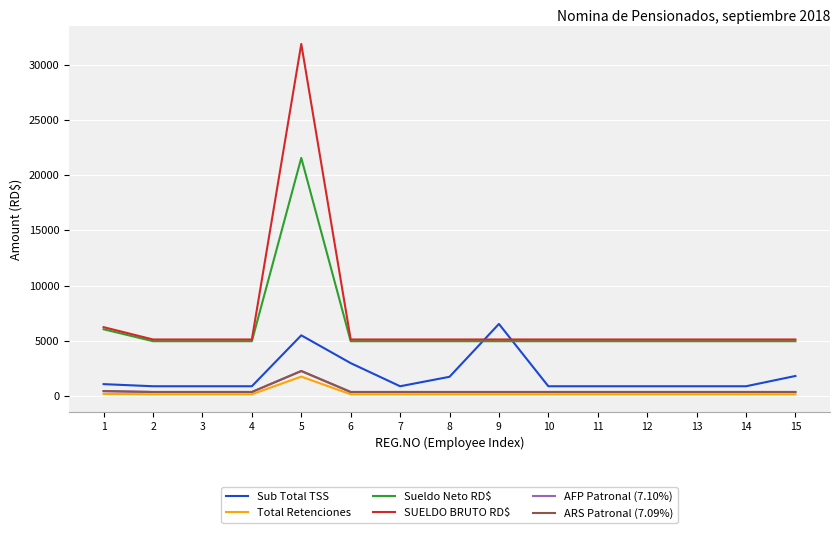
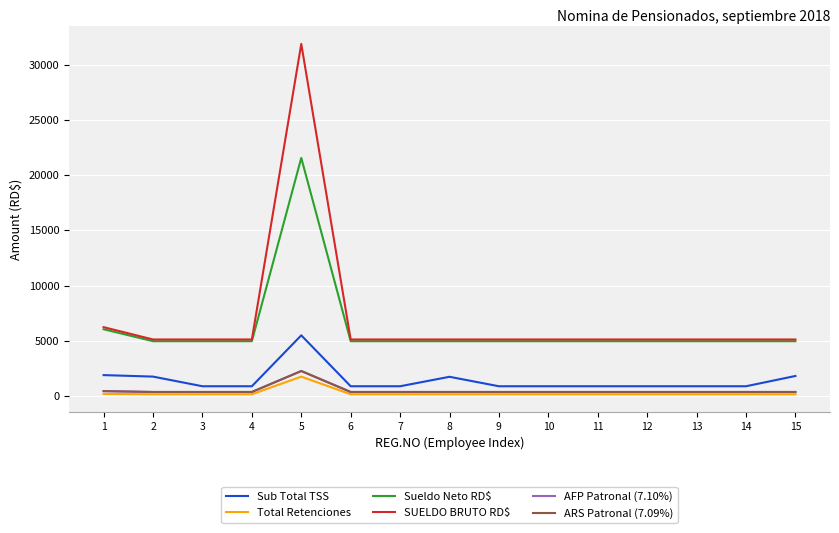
Sub Total TSS, 1: 1100 -> 1900
Sub Total TSS, 2: 900 -> 1800
Sub Total TSS, 6: 3000 -> 900
Sub Total TSS, 9: 6500 -> 900
